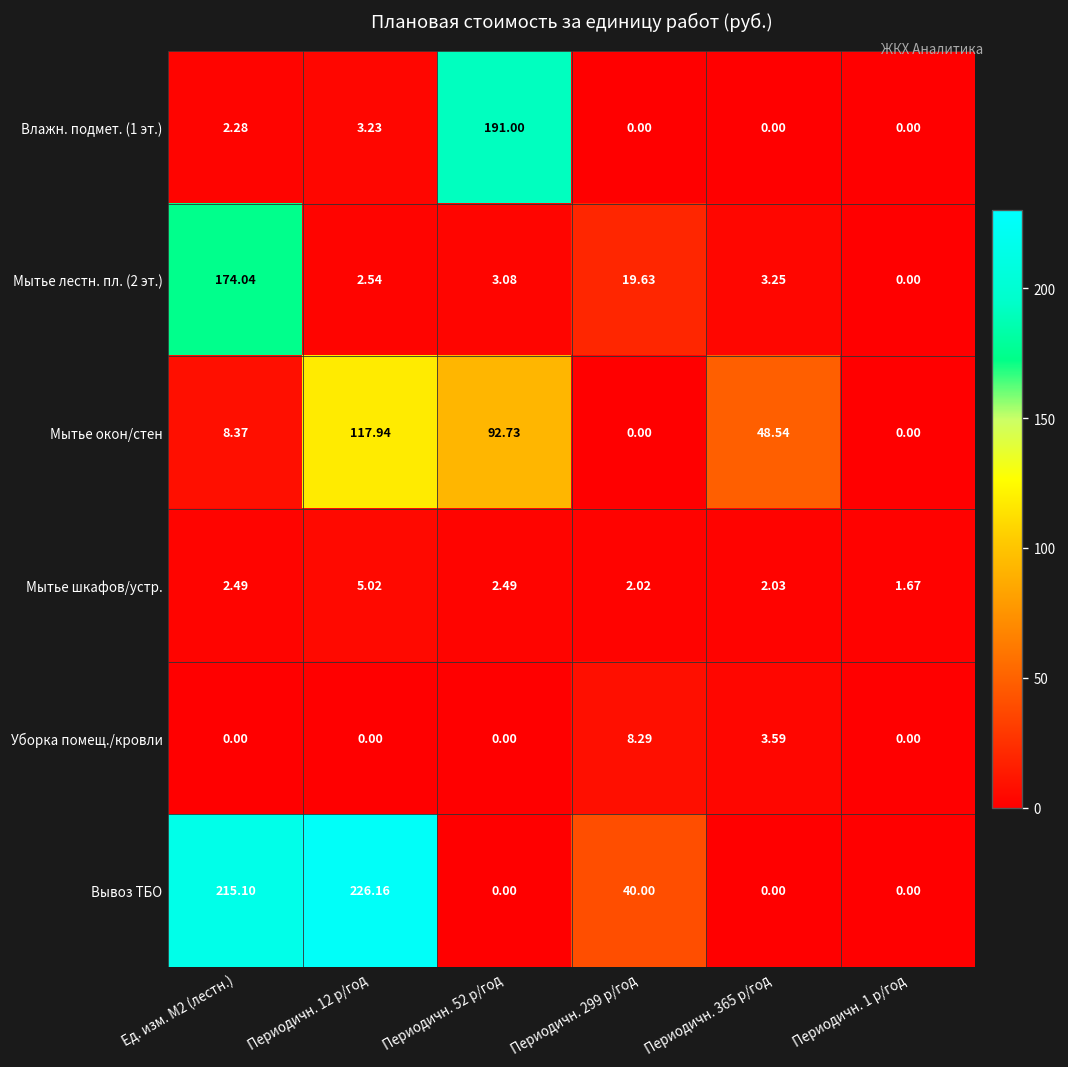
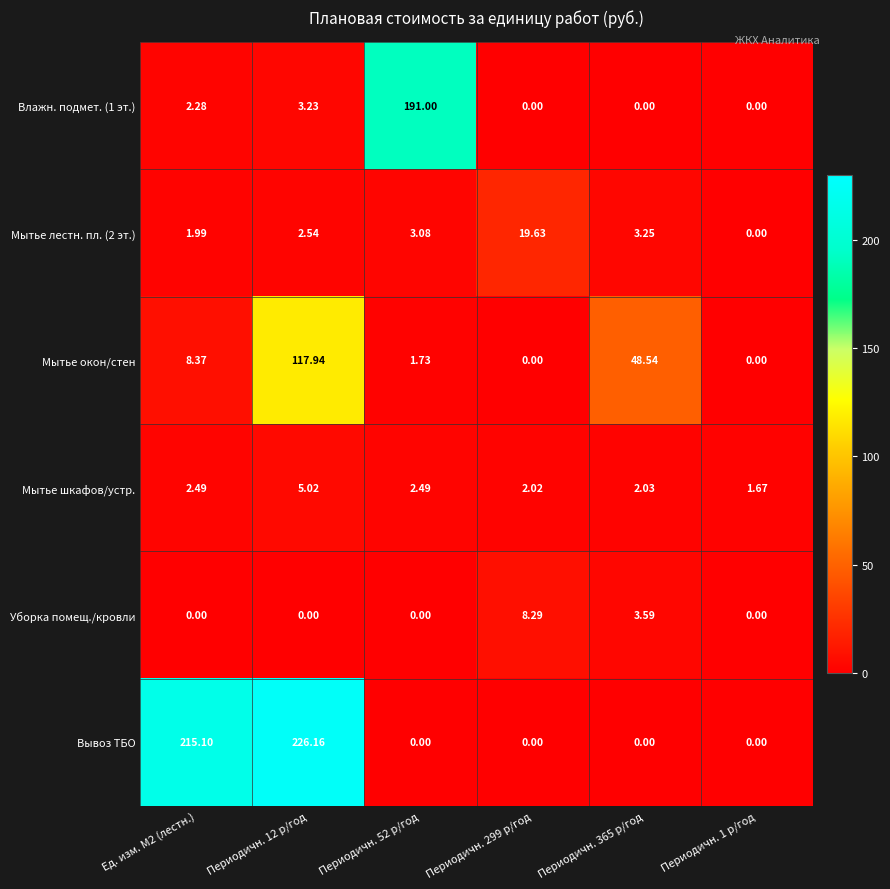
Мытье лестн. пл. (2 эт.), Ед. изм. М2 (лестн.): 174.04 -> 1.99
Мытье окон/стен, Периодичн. 52 р/год: 92.73 -> 1.73
Вывоз ТБО, Периодичн. 299 р/год: 40.00 -> 0.00
